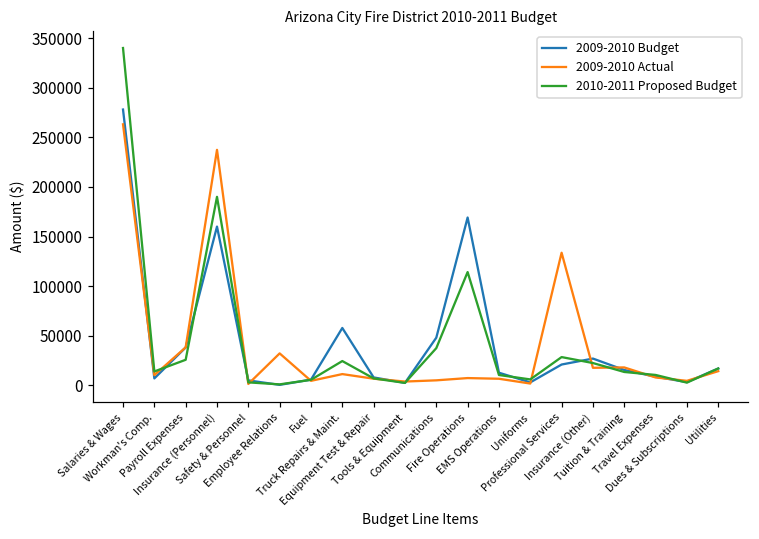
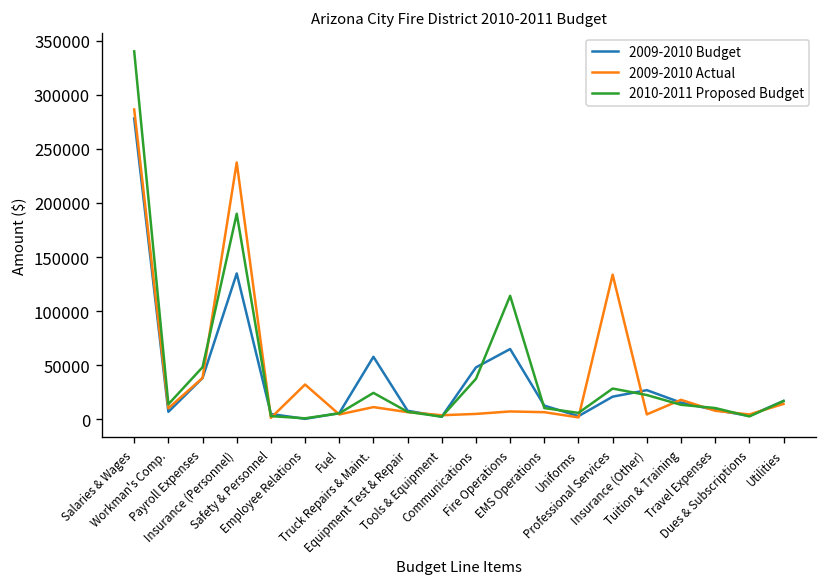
2009-2010 Actual, Salaries & Wages: 260000 -> 290000
2010-2011 Proposed Budget, Payroll Expenses: 30000 -> 50000
2009-2010 Budget, Insurance (Personnel): 160000 -> 130000
2009-2010 Budget, Fire Operations: 170000 -> 70000
2009-2010 Actual, Insurance (Other): 20000 -> 0
